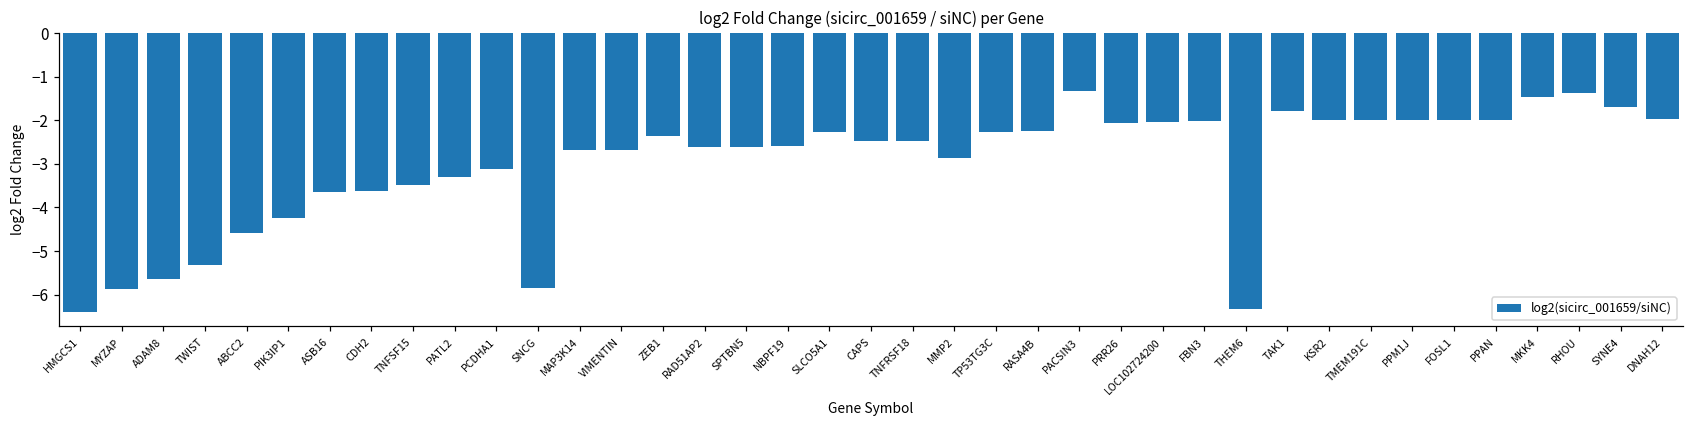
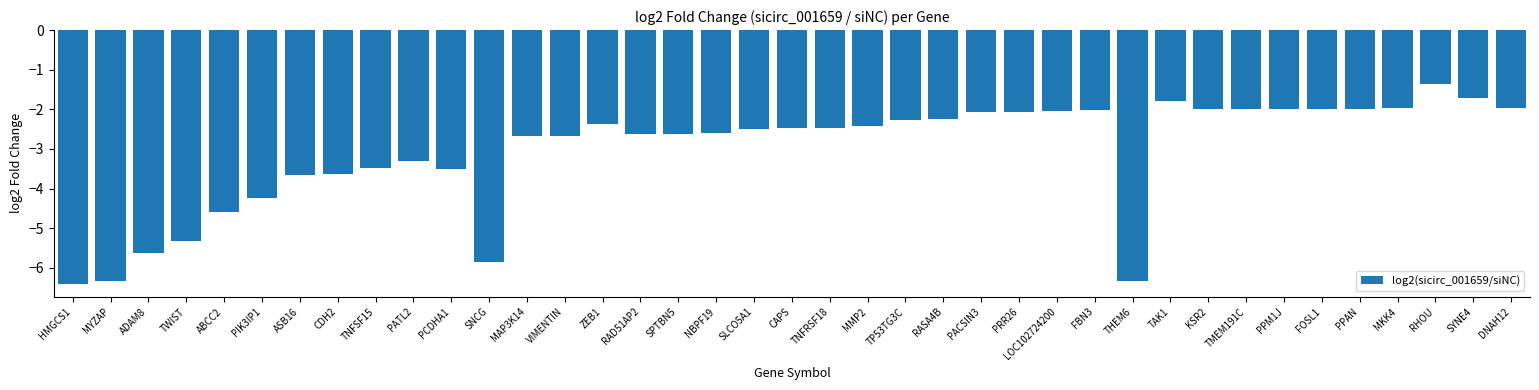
MYZAP: -5.9 -> -6.3
PCDHA1: -3.1 -> -3.5
SLCO5A1: -2.3 -> -2.5
MMP2: -2.9 -> -2.4
PACSIN3: -1.3 -> -2.1
MKK4: -1.5 -> -2.0
